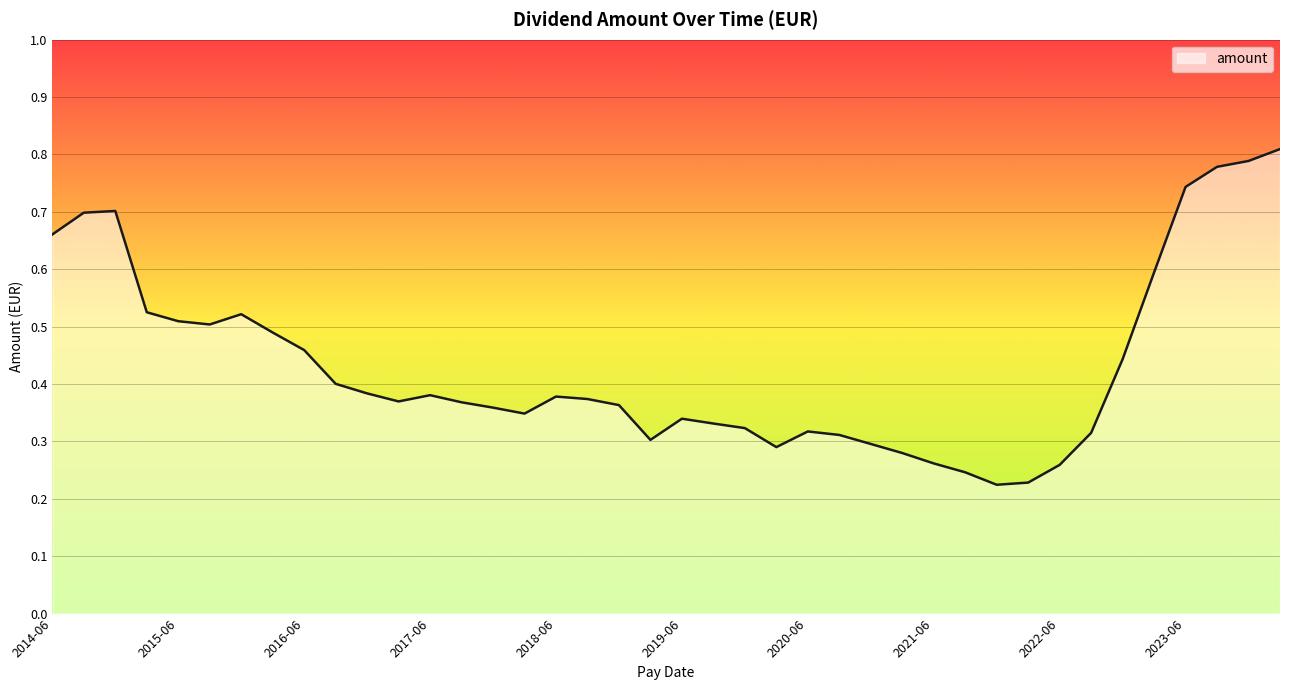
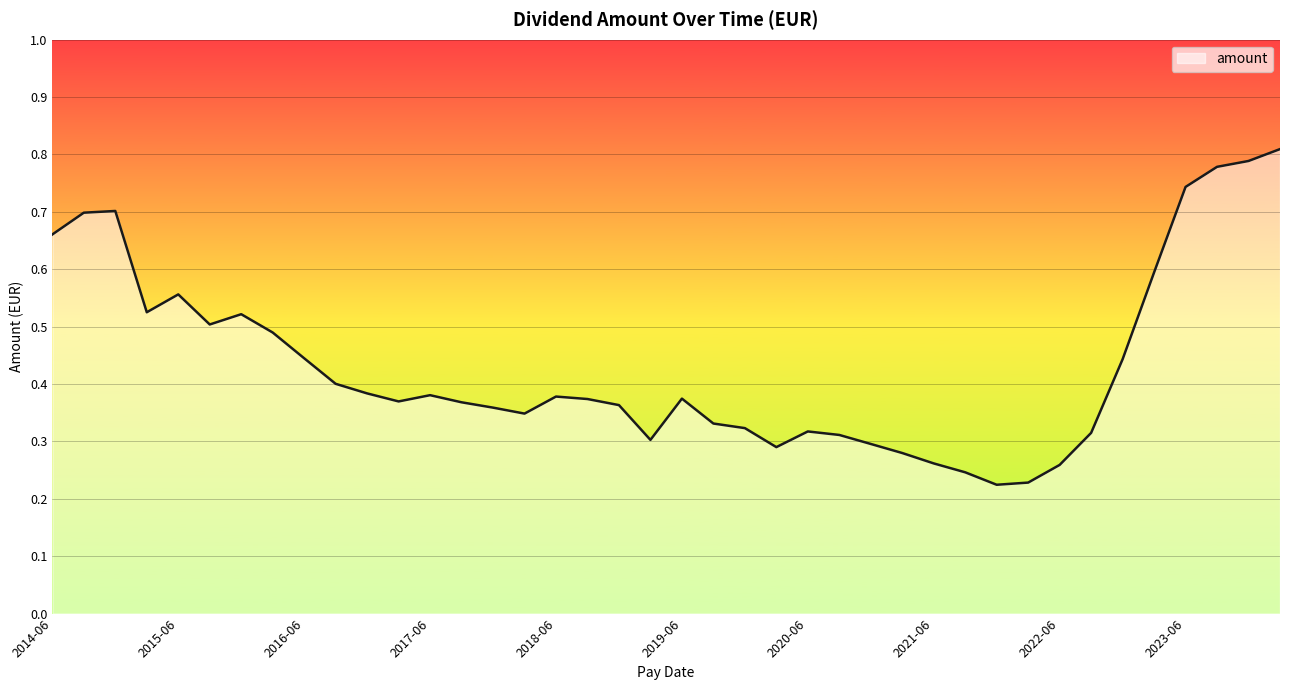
2015-06: 0.51 -> 0.56
2016-06: 0.46 -> 0.44
2019-06: 0.34 -> 0.37
